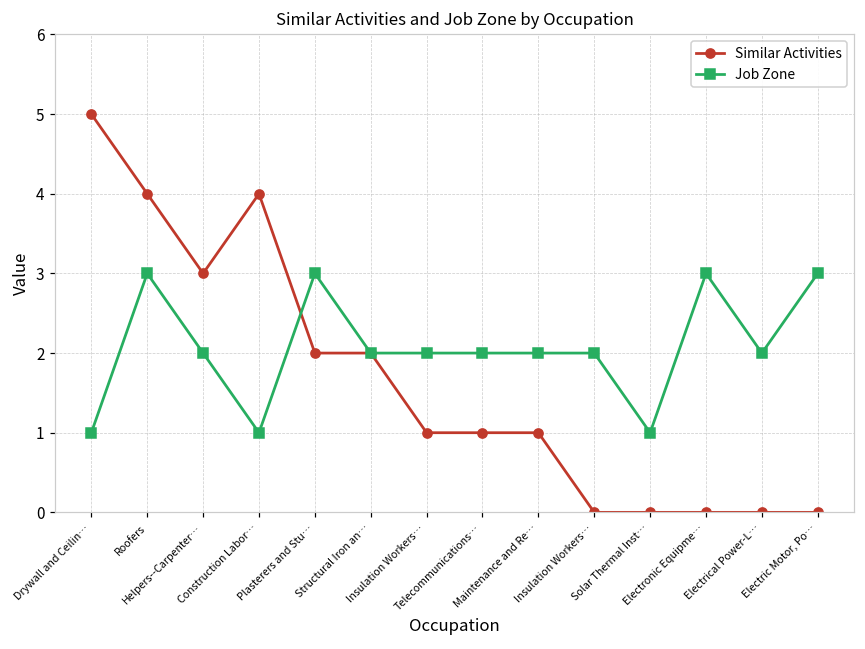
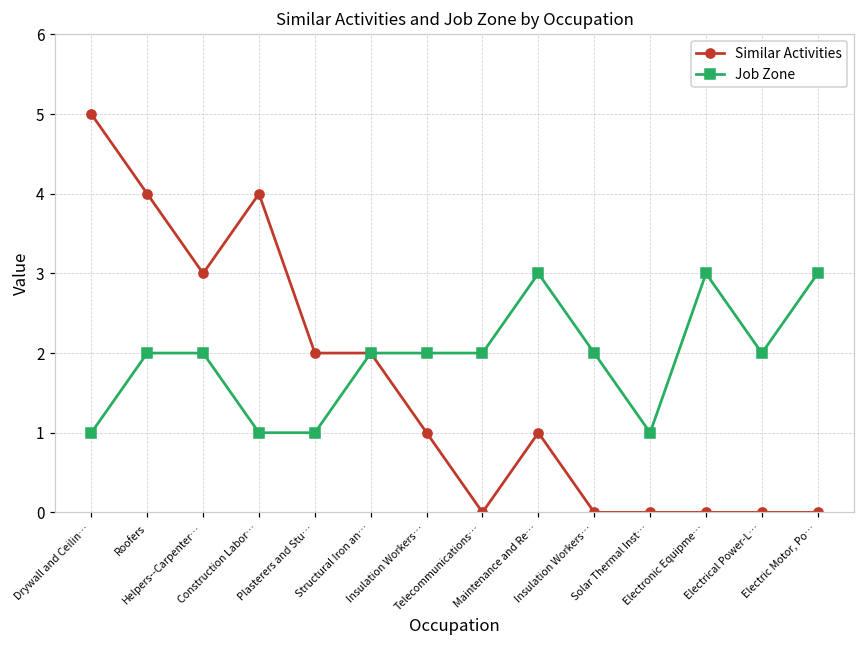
Job Zone, Roofers: 3 -> 2
Job Zone, Plasterers and Stu…: 3 -> 1
Similar Activities, Telecommunications…: 1 -> 0
Job Zone, Maintenance and Re…: 2 -> 3
